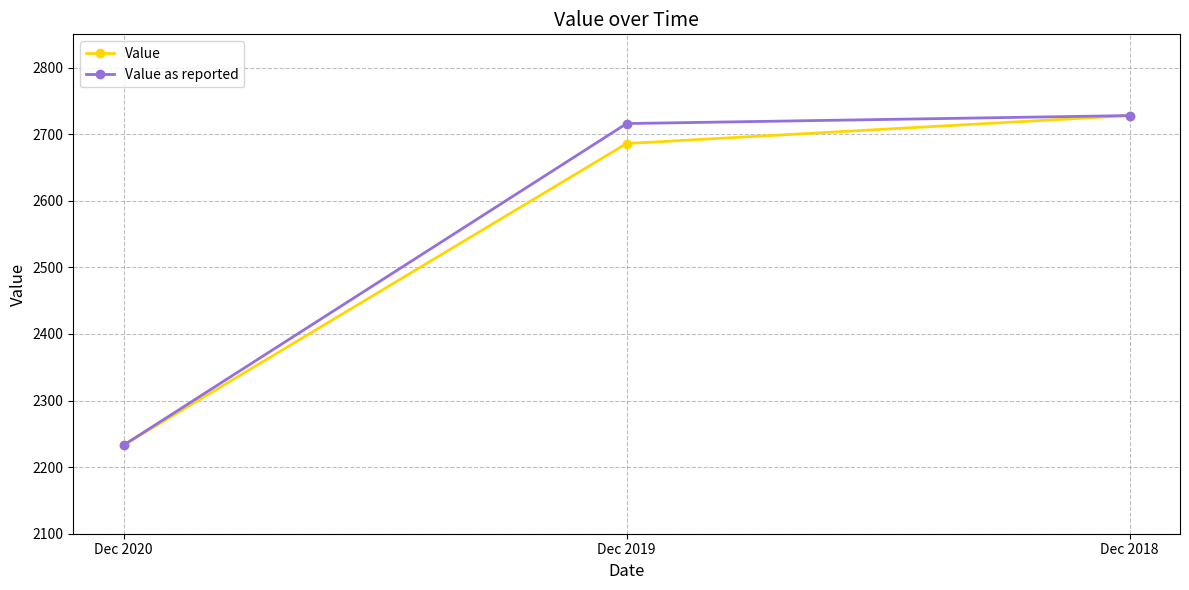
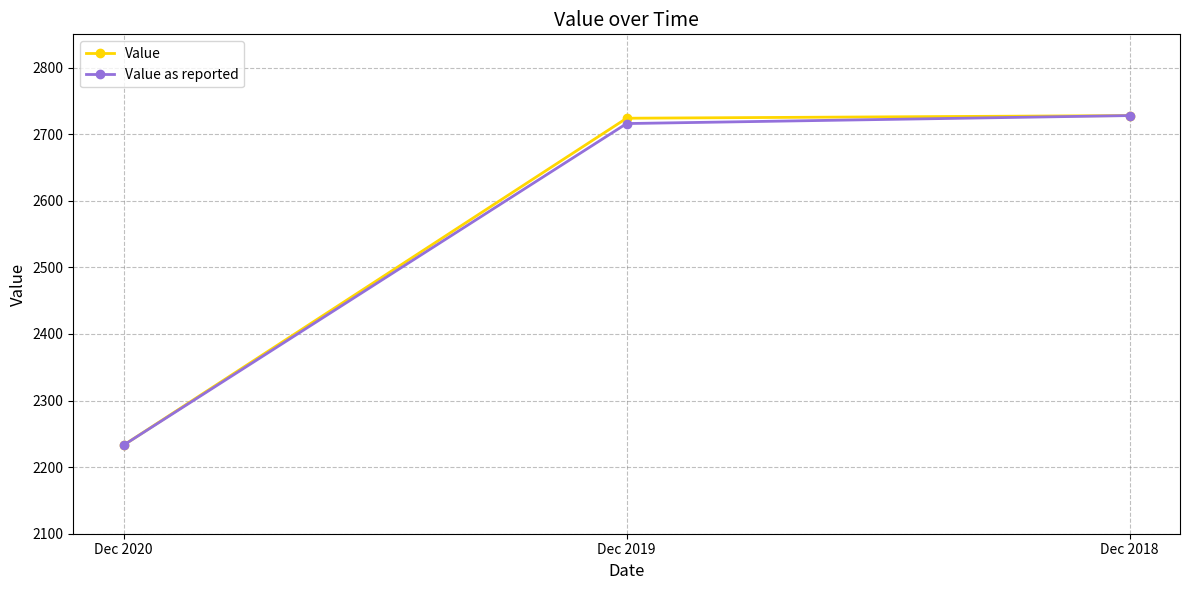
Value, Dec 2019: 2690 -> 2720
